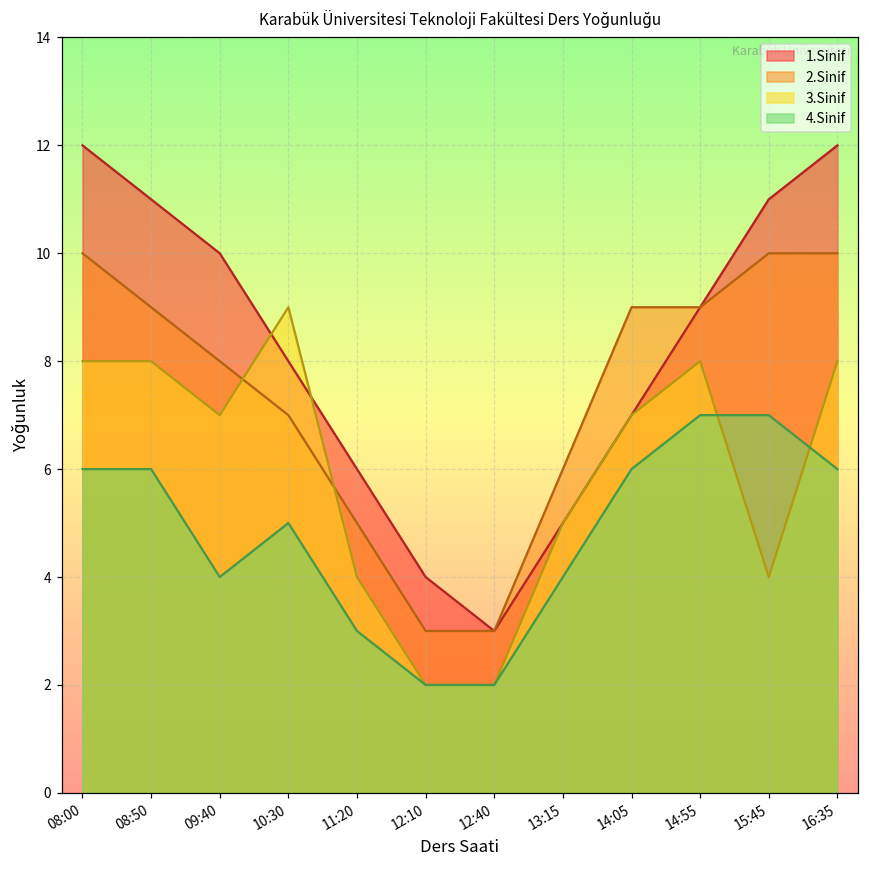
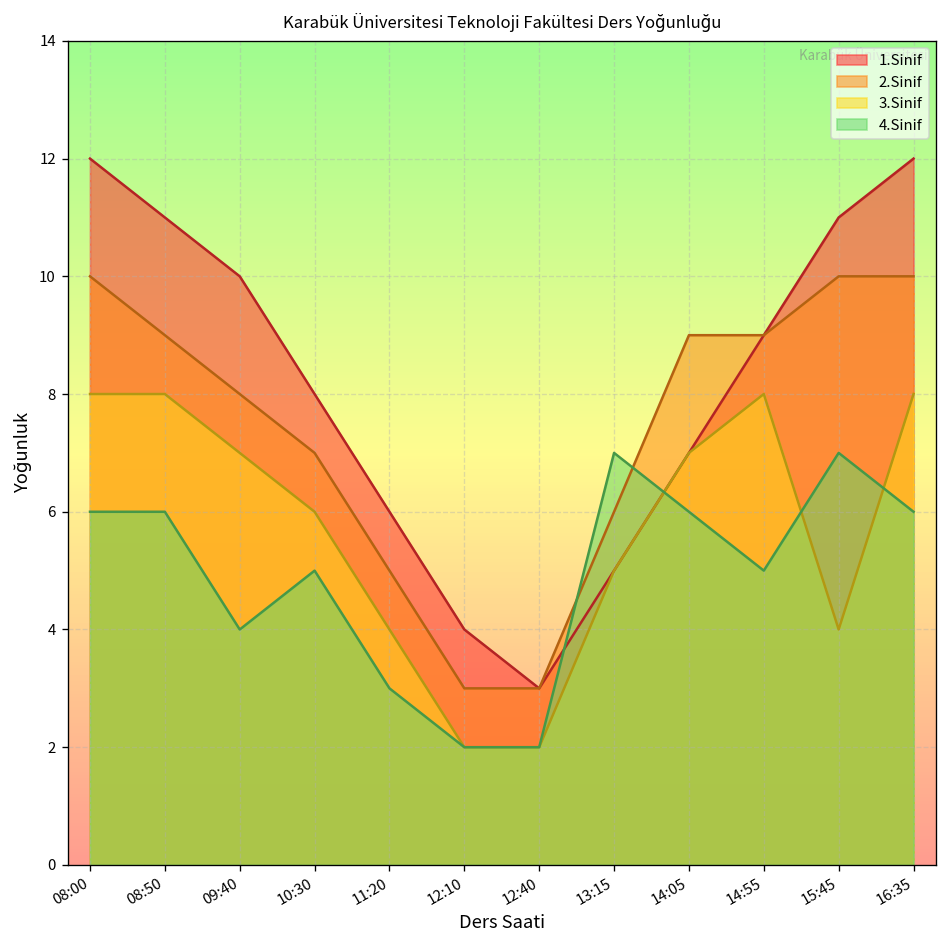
3.Sinif, 10:30: 9 -> 6
4.Sinif, 13:15: 4 -> 7
4.Sinif, 14:55: 7 -> 5
